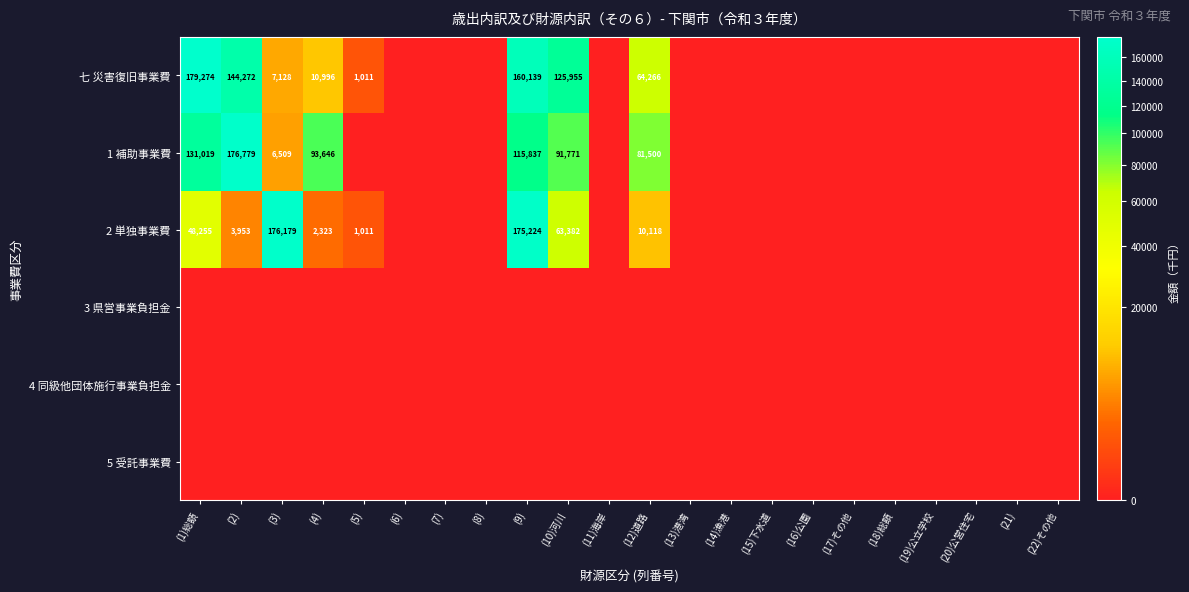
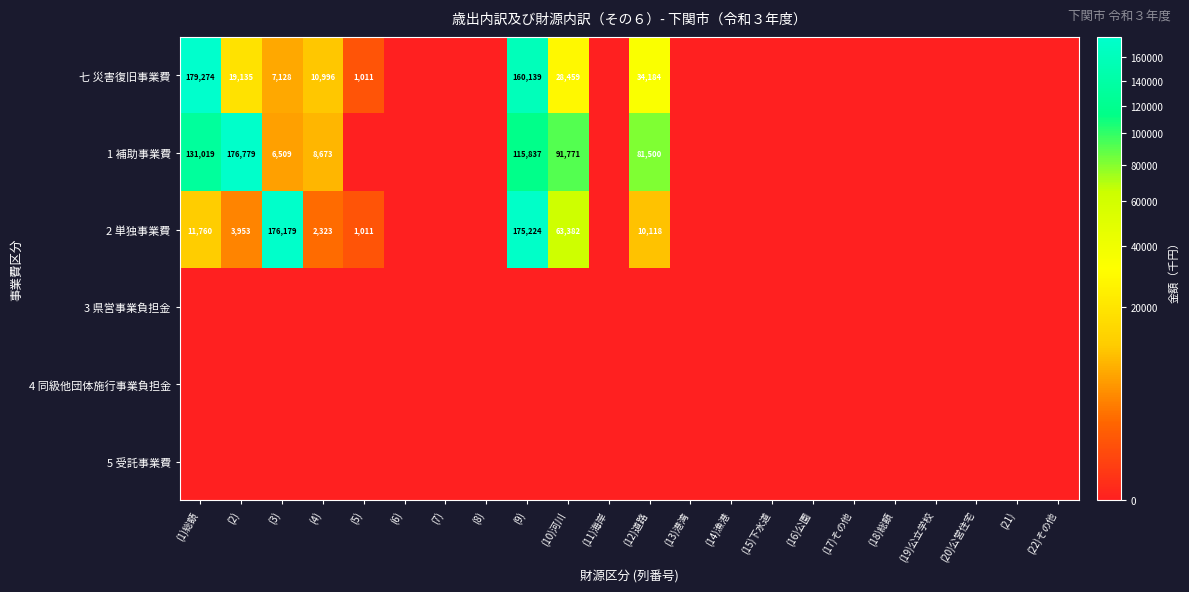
七 災害復旧事業費, (2): 144,272 -> 19,135
七 災害復旧事業費, (10)河川: 125,955 -> 28,459
七 災害復旧事業費, (12)道路: 64,266 -> 34,184
1 補助事業費, (4): 93,646 -> 8,673
2 単独事業費, (1)総額: 48,255 -> 11,760
